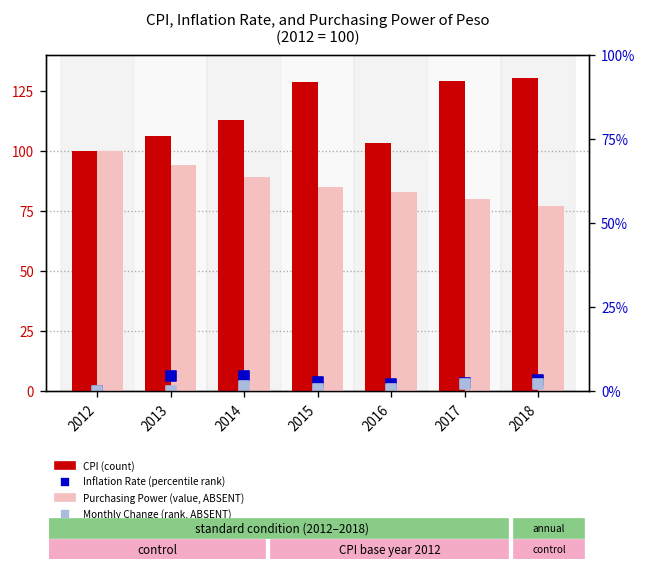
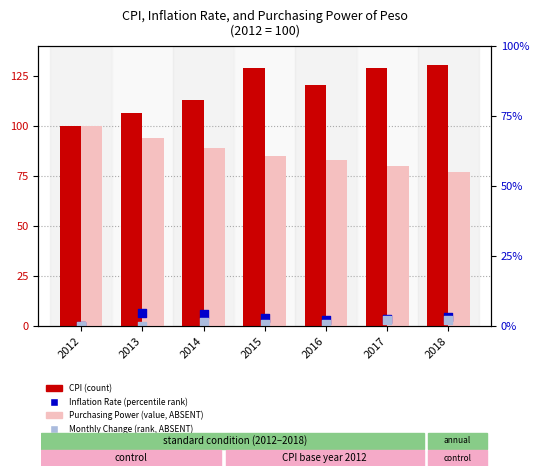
CPI (count), 2016: 103 -> 121
